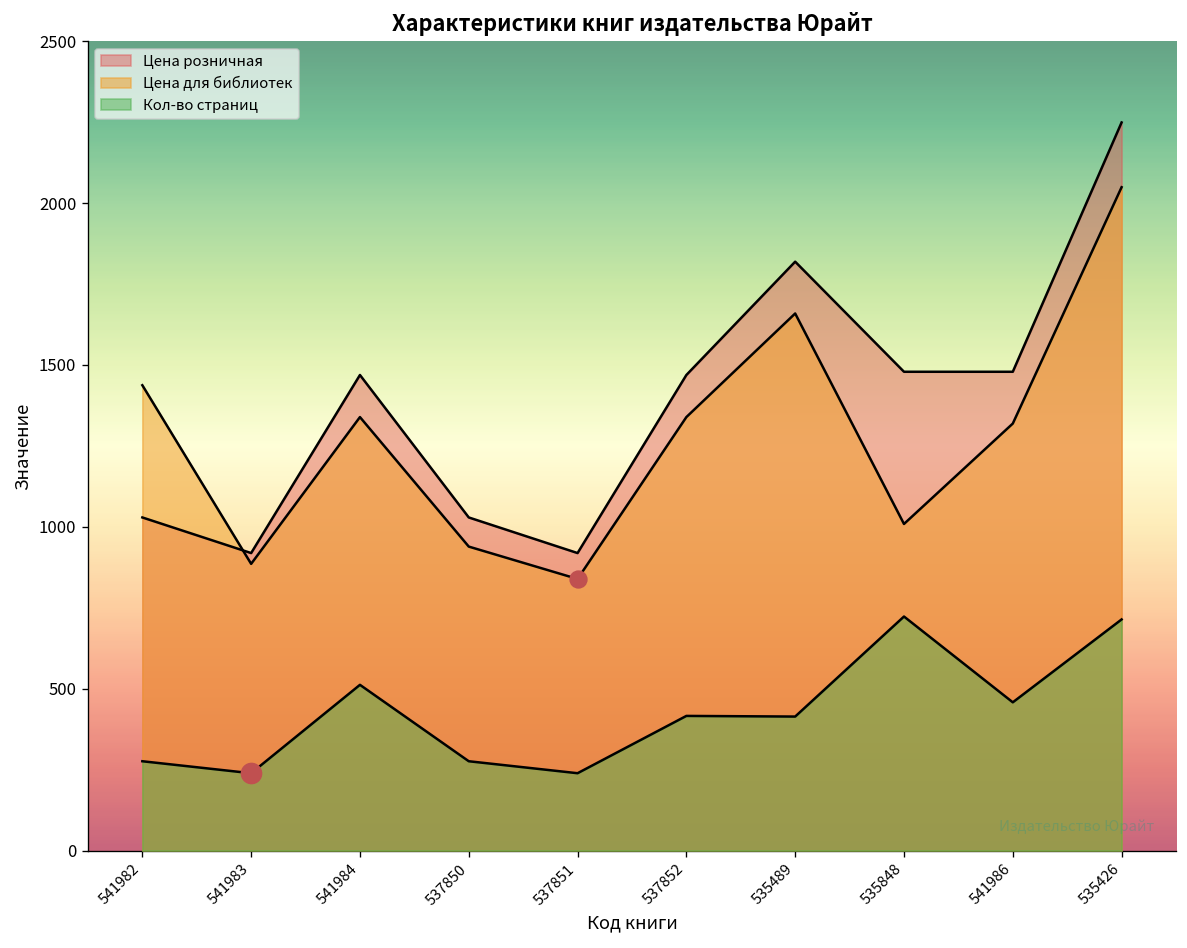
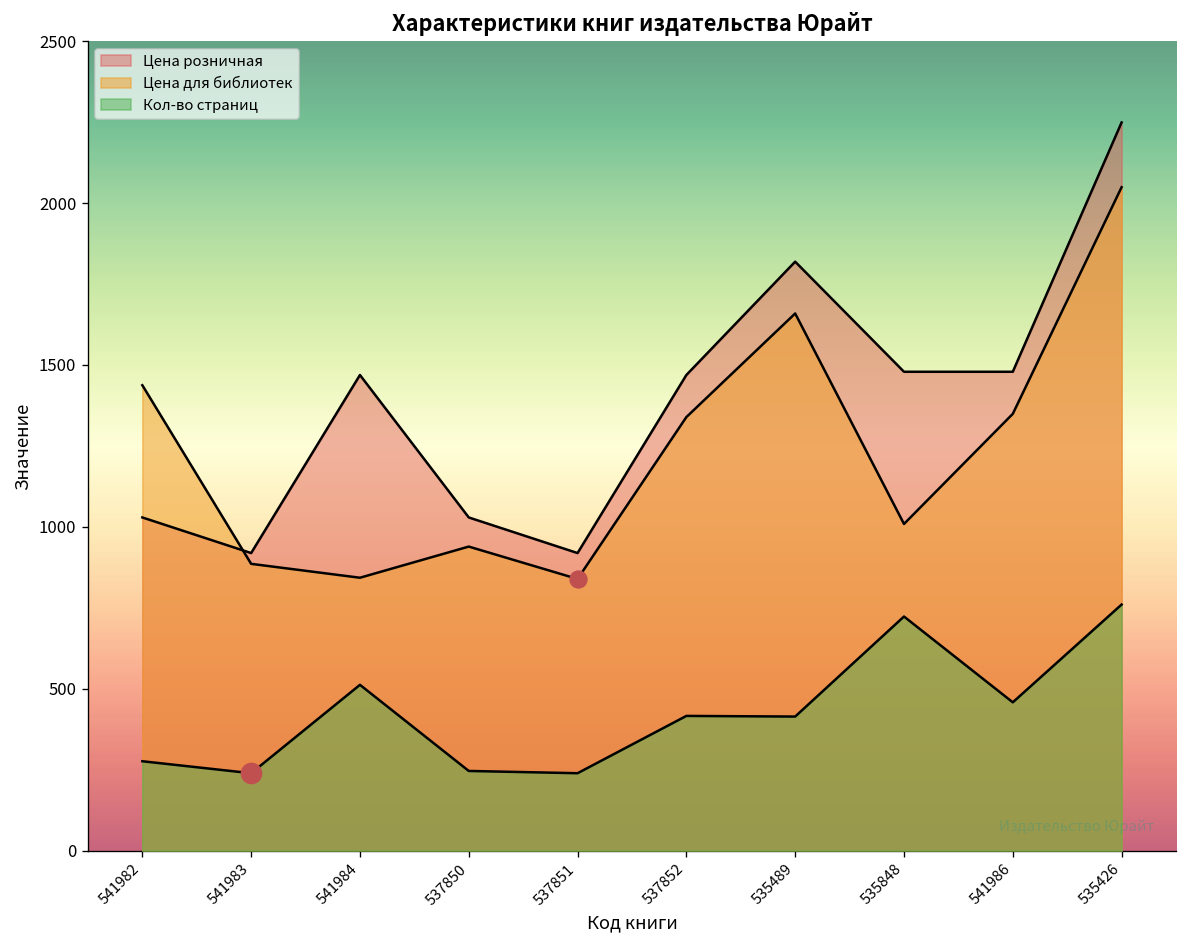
Цена для библиотек, 541984: 1340 -> 840
Кол-во страниц, 537850: 280 -> 250
Цена для библиотек, 541986: 1320 -> 1350
Кол-во страниц, 535426: 710 -> 760
